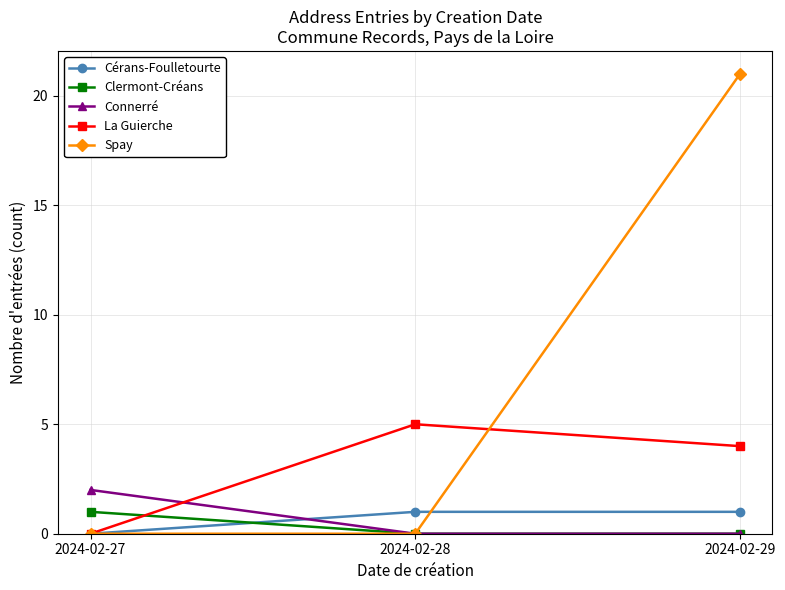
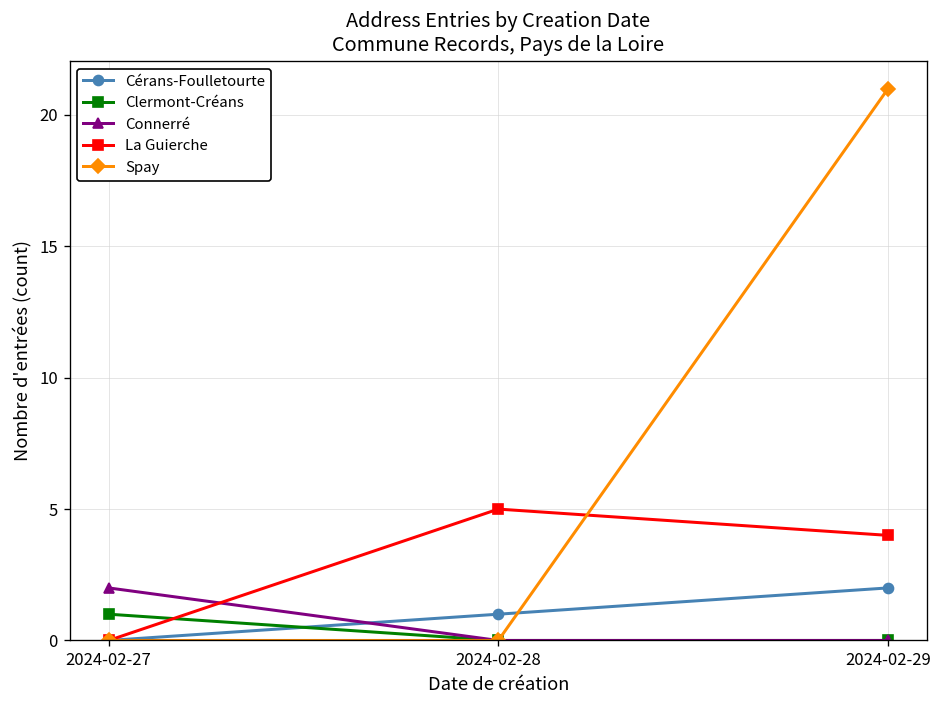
Cérans-Foulletourte, 2024-02-29: 1 -> 2
